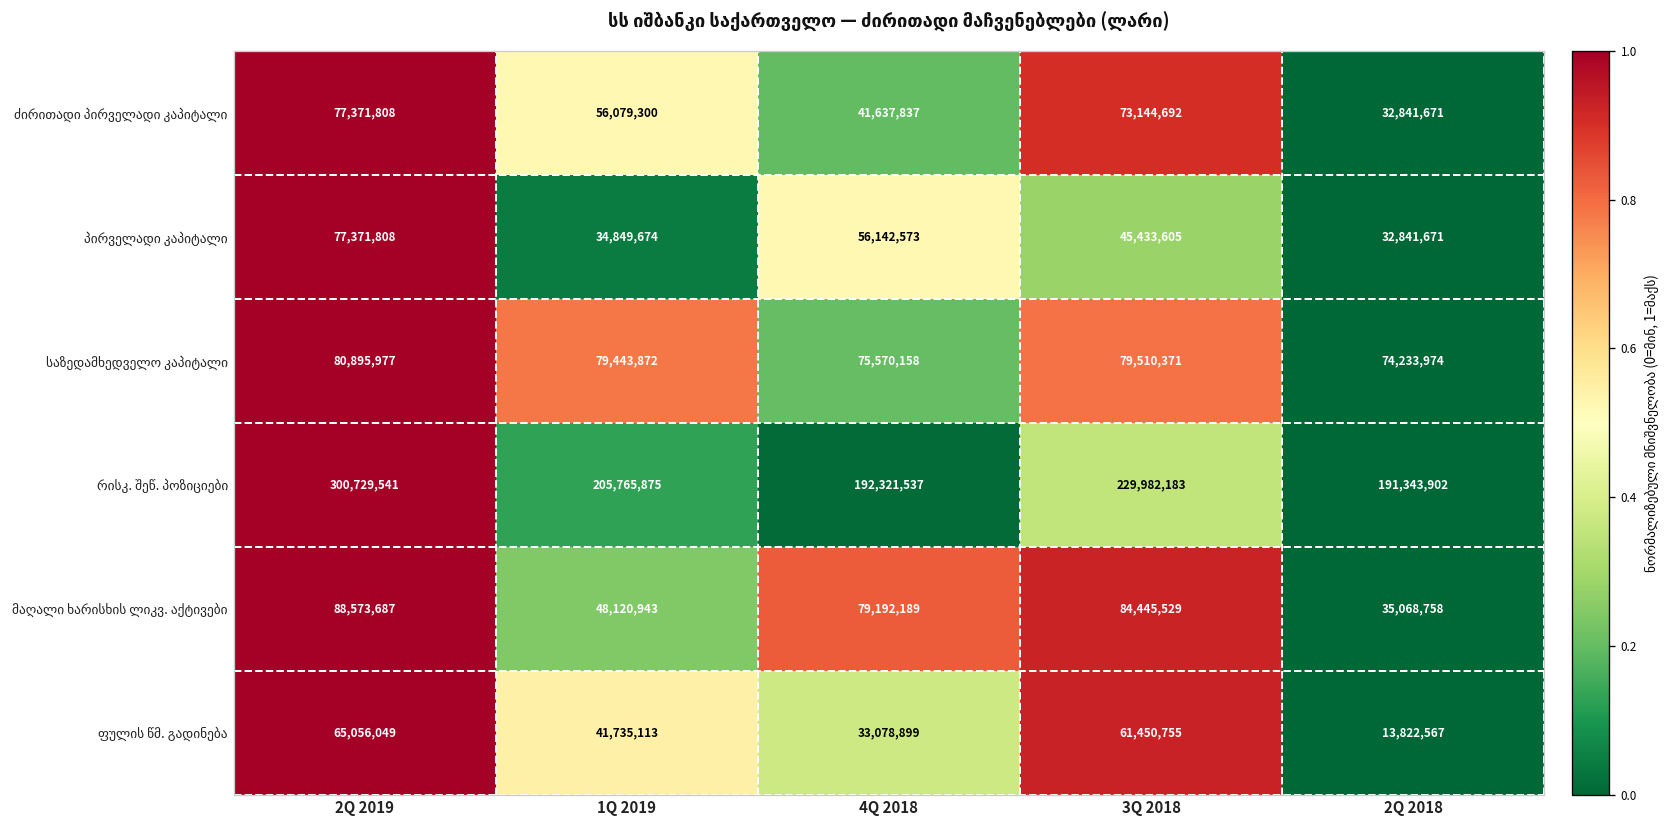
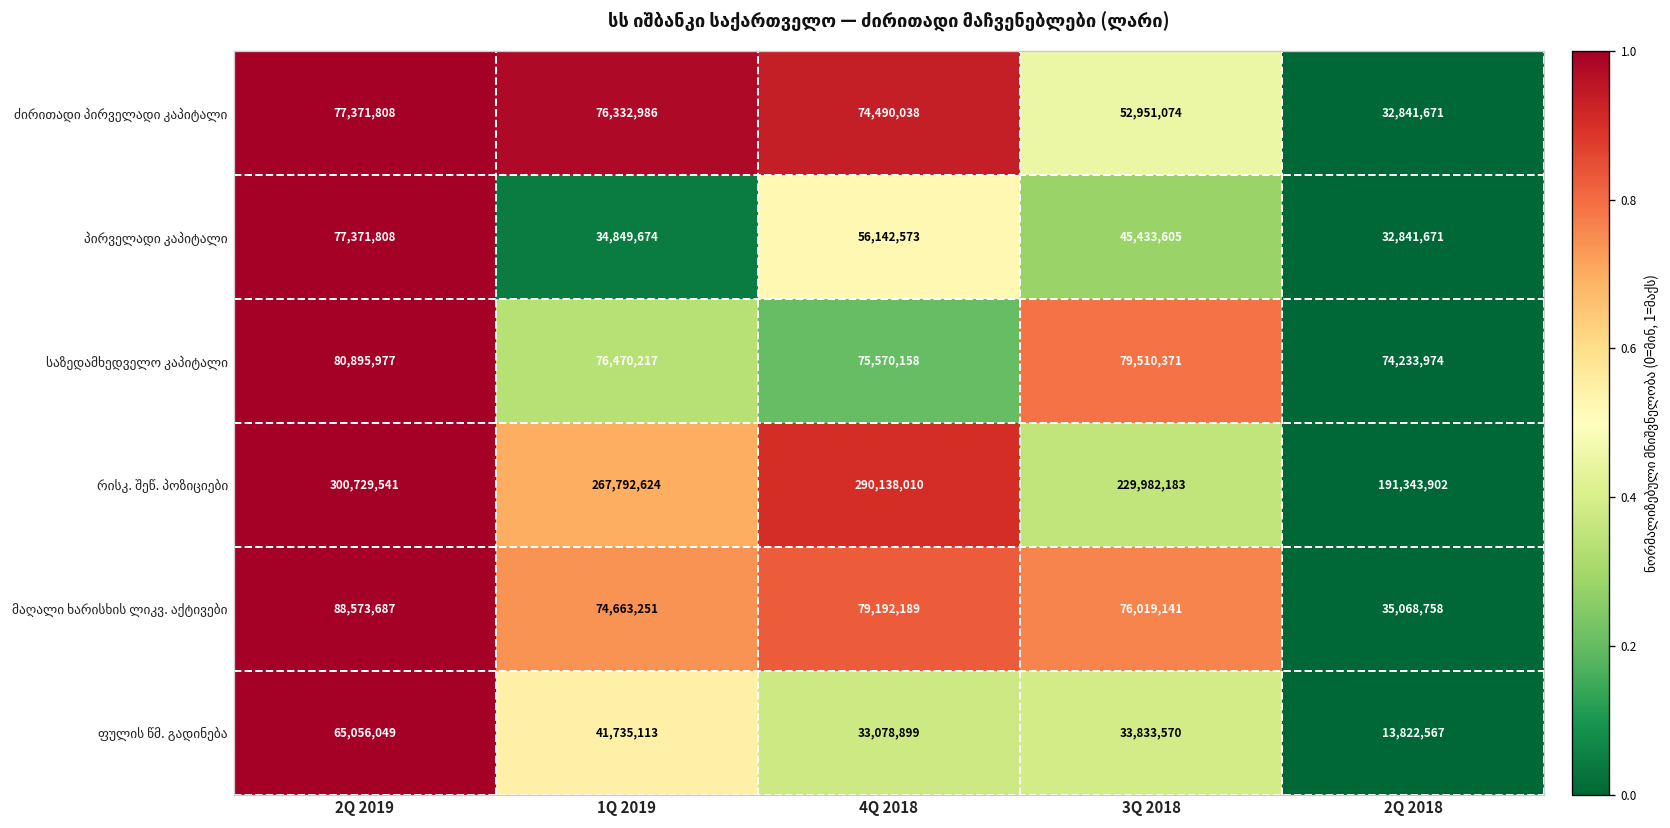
ძირითადი პირველადი კაპიტალი, 1Q 2019: 56,079,300 -> 76,332,986
ძირითადი პირველადი კაპიტალი, 4Q 2018: 41,637,837 -> 74,490,038
ძირითადი პირველადი კაპიტალი, 3Q 2018: 73,144,692 -> 52,951,074
საზედამხედველო კაპიტალი, 1Q 2019: 79,443,872 -> 76,470,217
რისკ. შეწ. პოზიციები, 1Q 2019: 205,765,875 -> 267,792,624
რისკ. შეწ. პოზიციები, 4Q 2018: 192,321,537 -> 290,138,010
მაღალი ხარისხის ლიკვ. აქტივები, 1Q 2019: 48,120,943 -> 74,663,251
მაღალი ხარისხის ლიკვ. აქტივები, 3Q 2018: 84,445,529 -> 76,019,141
ფულის წმ. გადინება, 3Q 2018: 61,450,755 -> 33,833,570
